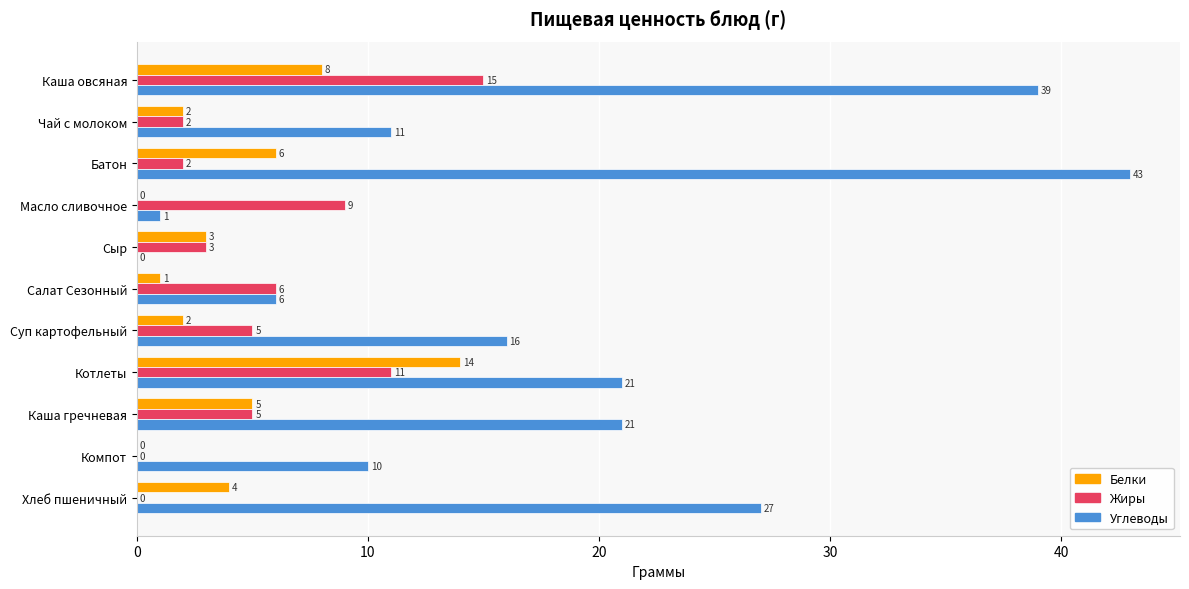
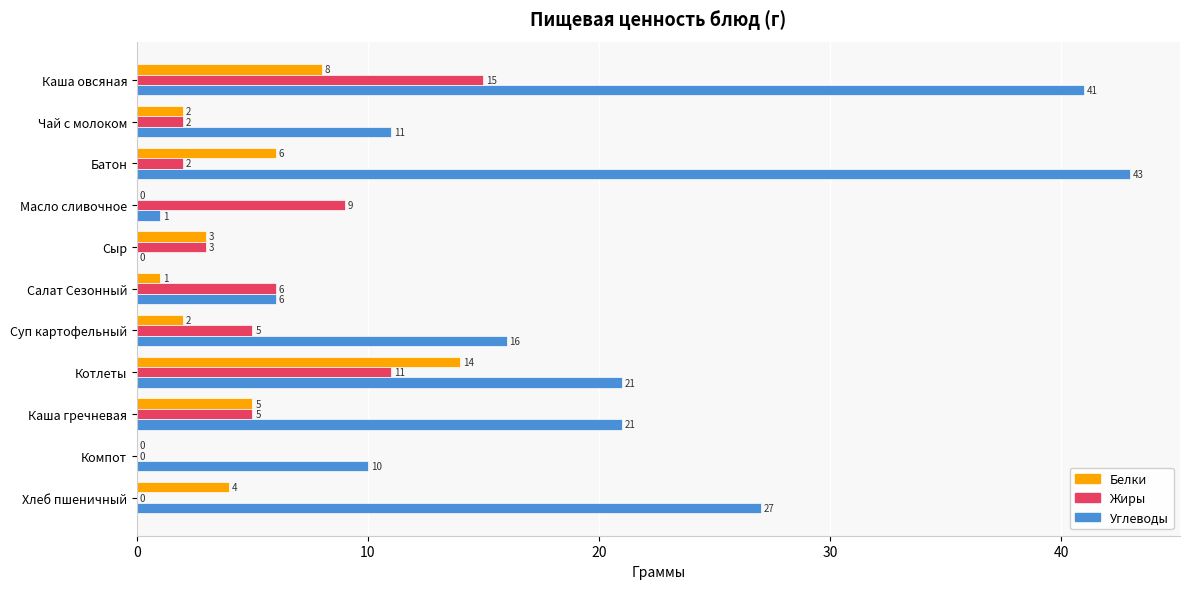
Углеводы, Каша овсяная: 39 -> 41
